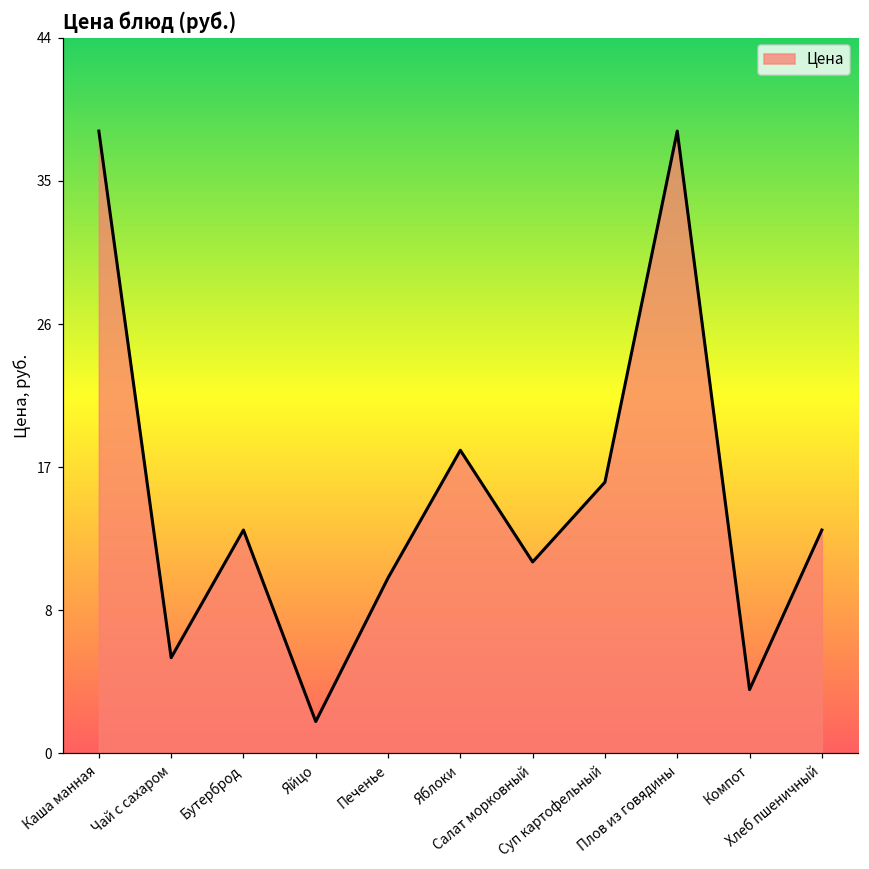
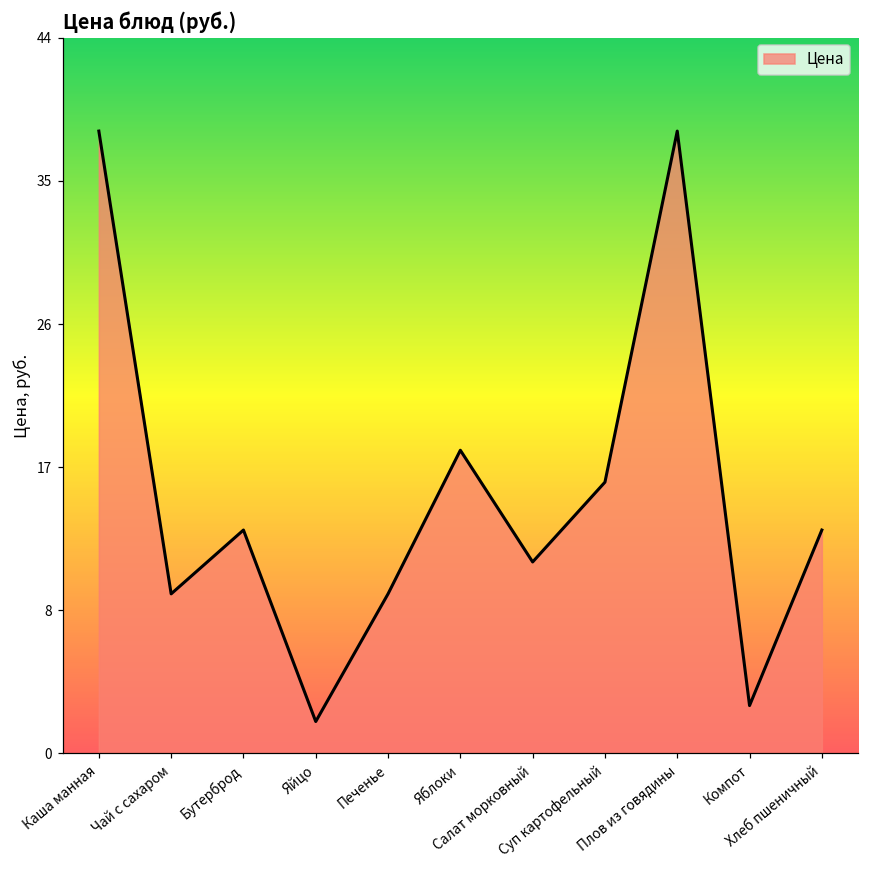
Чай с сахаром: 6 -> 10
Печенье: 11 -> 10
Компот: 4 -> 3
